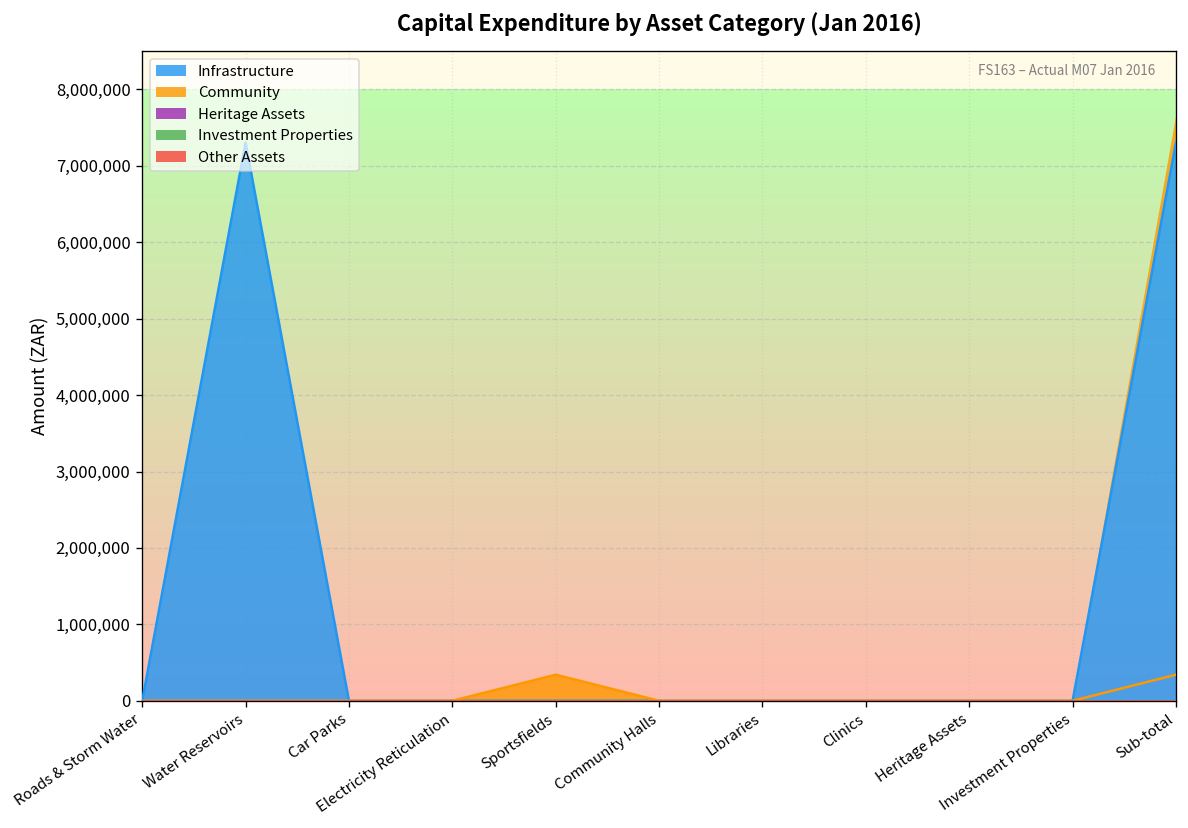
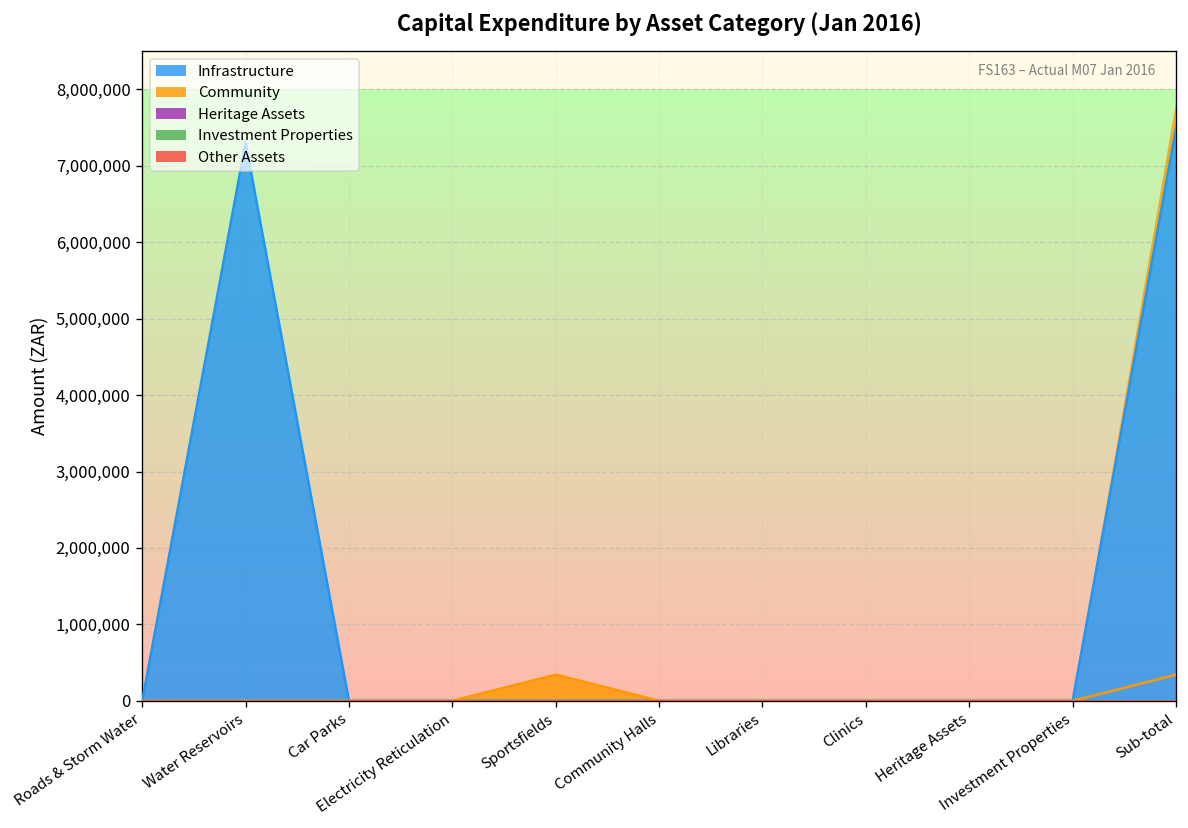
Infrastructure, Sub-total: 7,300,000 -> 7,500,000
